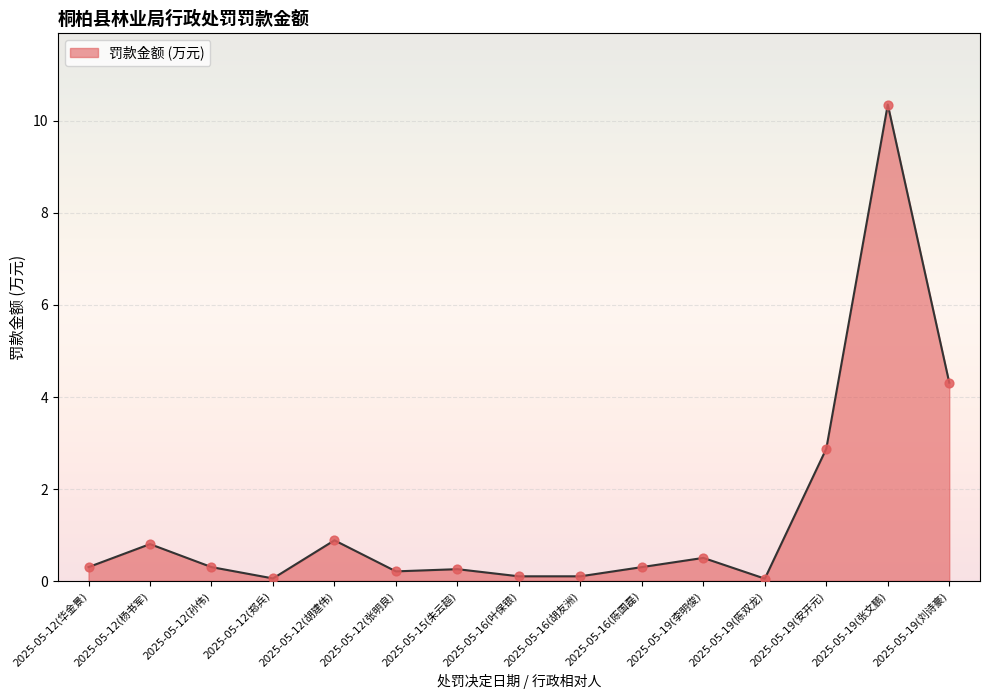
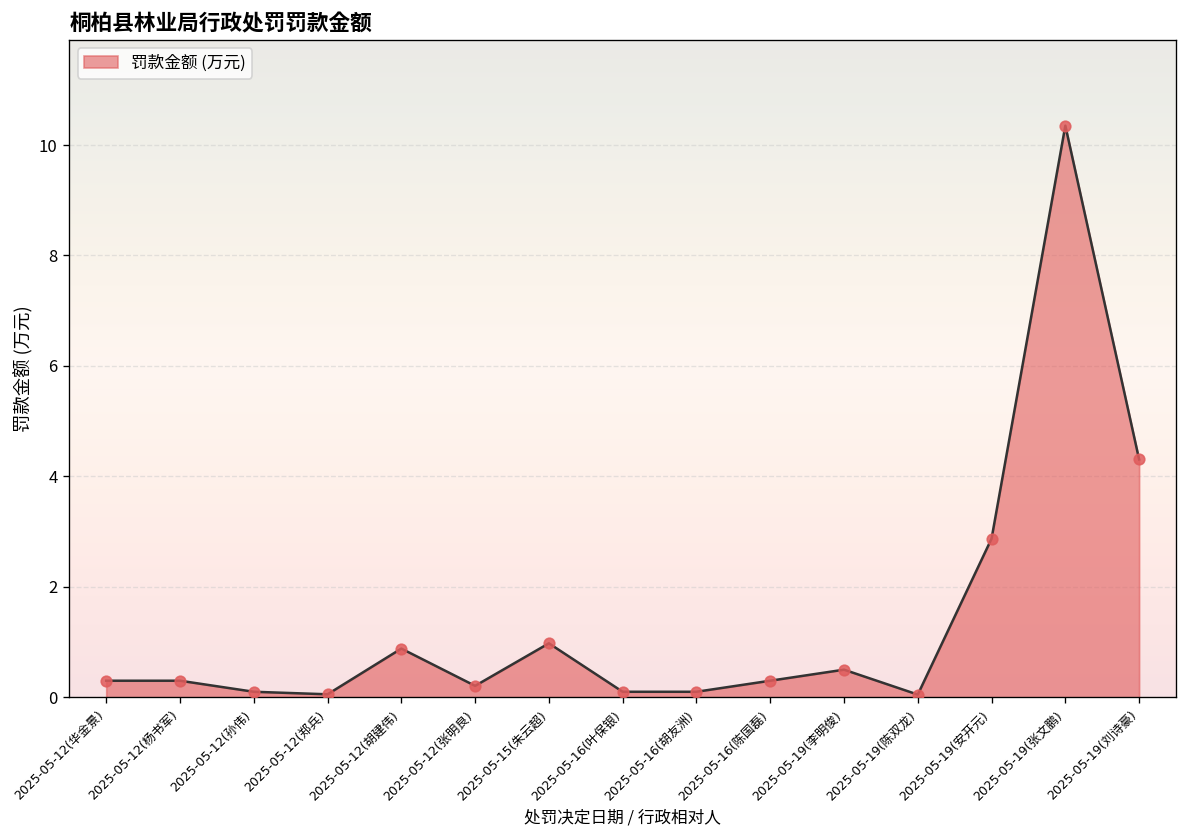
2025-05-12(杨书军): 0.8 -> 0.3
2025-05-12(孙伟): 0.3 -> 0.1
2025-05-15(朱云超): 0.3 -> 1.0
